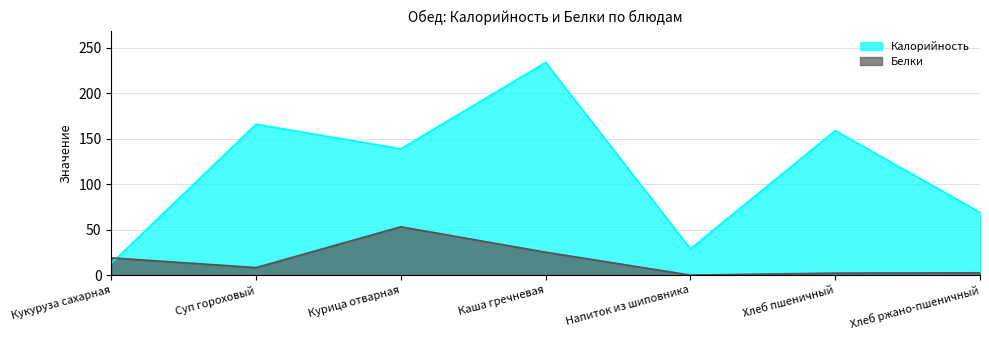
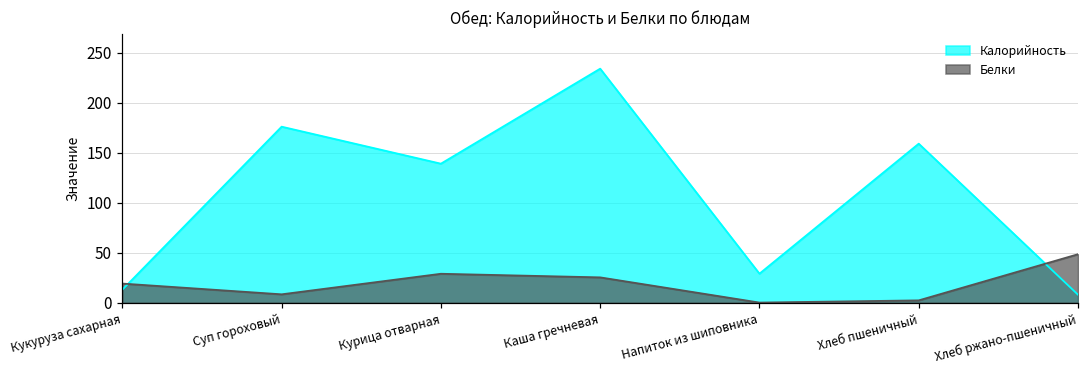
Калорийность, Суп гороховый: 170 -> 180
Белки, Курица отварная: 50 -> 30
Калорийность, Хлеб ржано-пшеничный: 70 -> 10
Белки, Хлеб ржано-пшеничный: 0 -> 50
